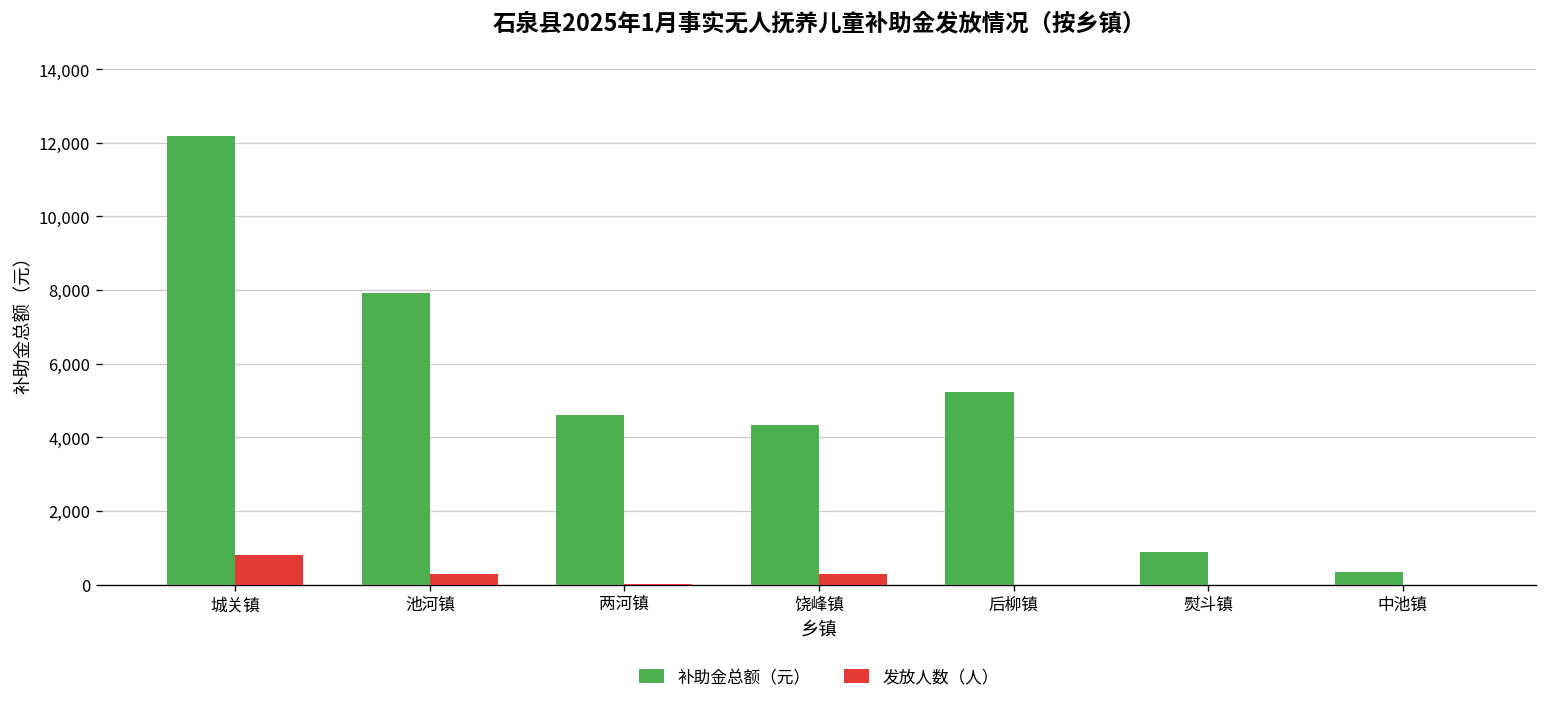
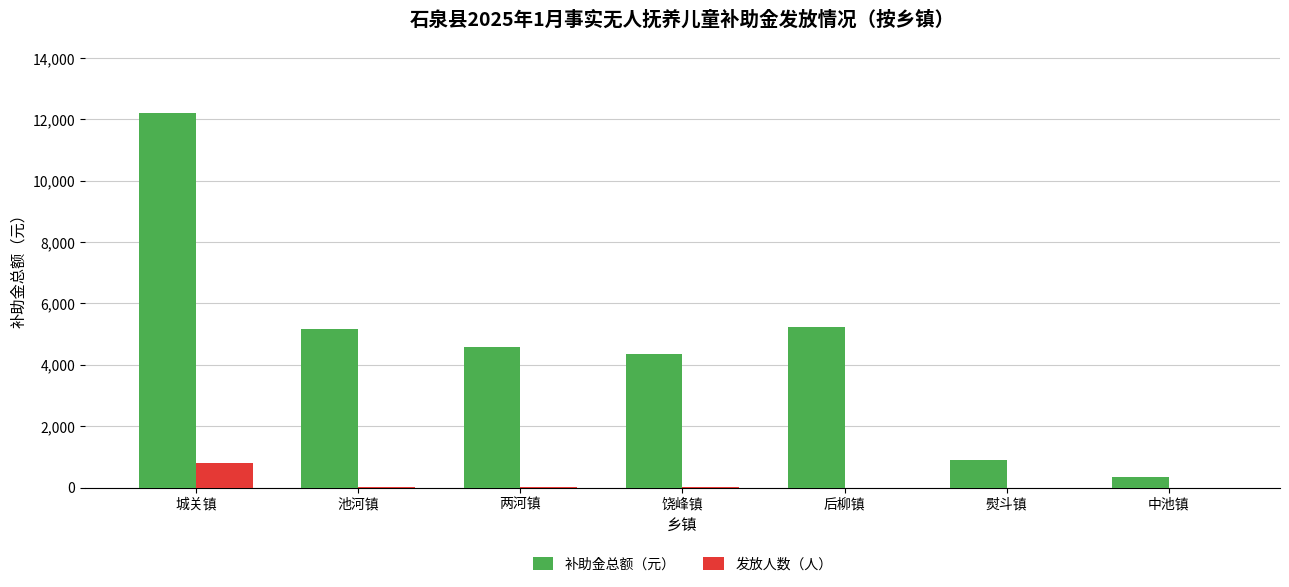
补助金总额（元）, 池河镇: 7,900 -> 5,200
发放人数（人）, 池河镇: 300 -> 0
发放人数（人）, 饶峰镇: 300 -> 0
